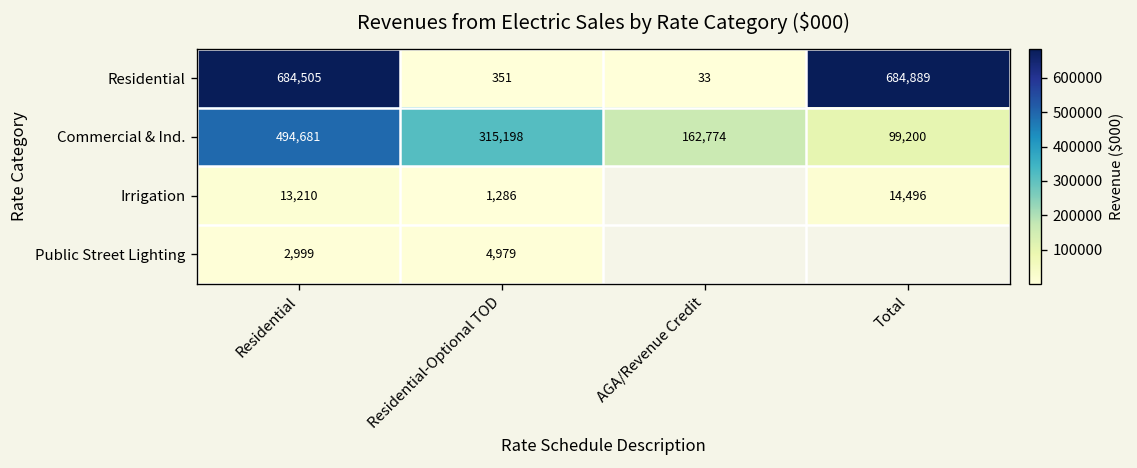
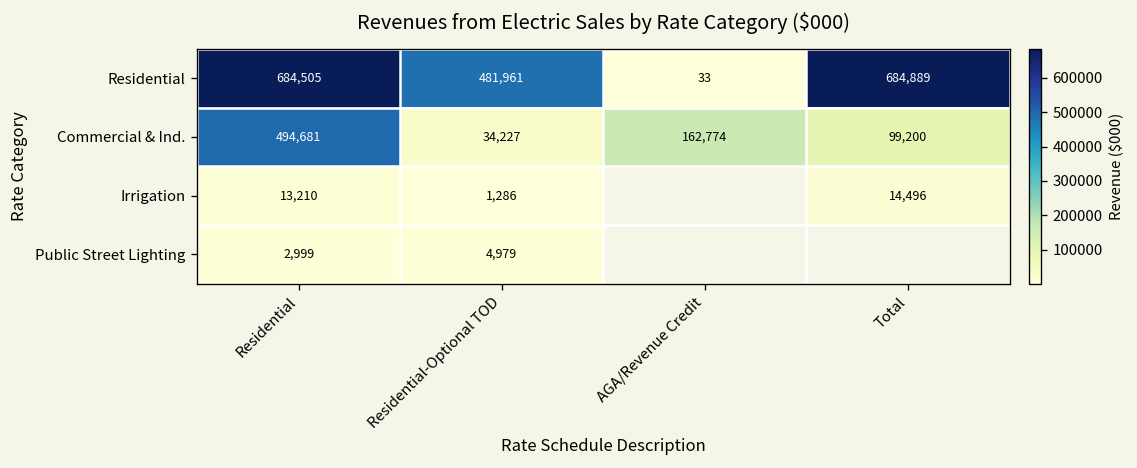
Residential, Residential-Optional TOD: 351 -> 481,961
Commercial & Ind., Residential-Optional TOD: 315,198 -> 34,227
